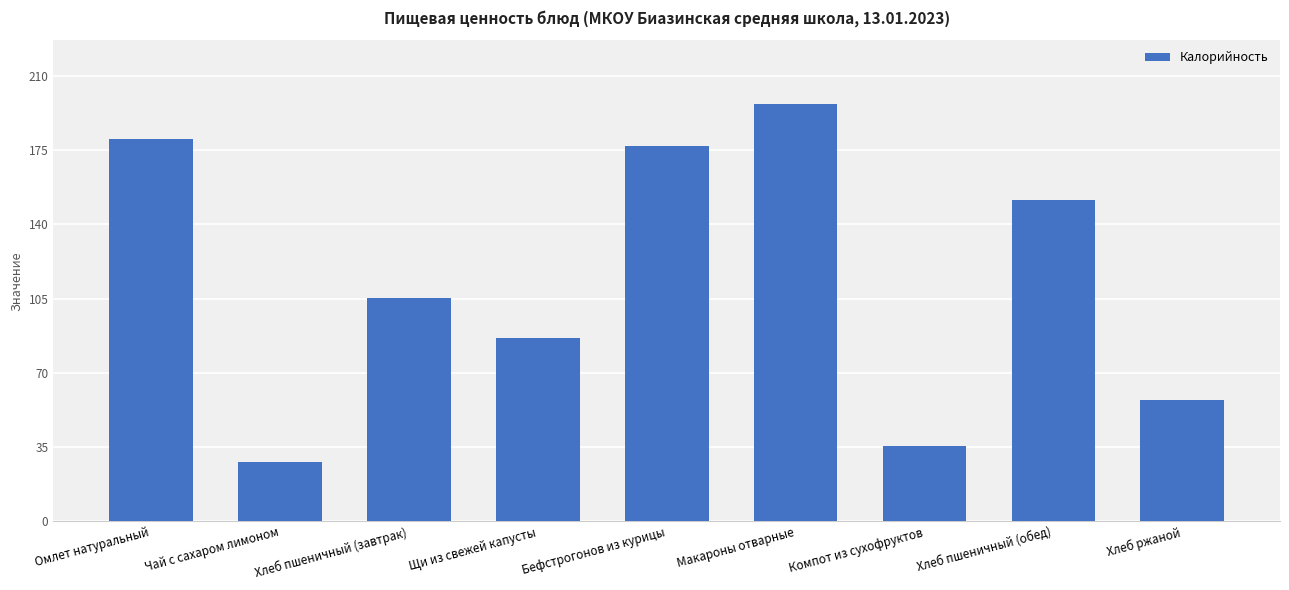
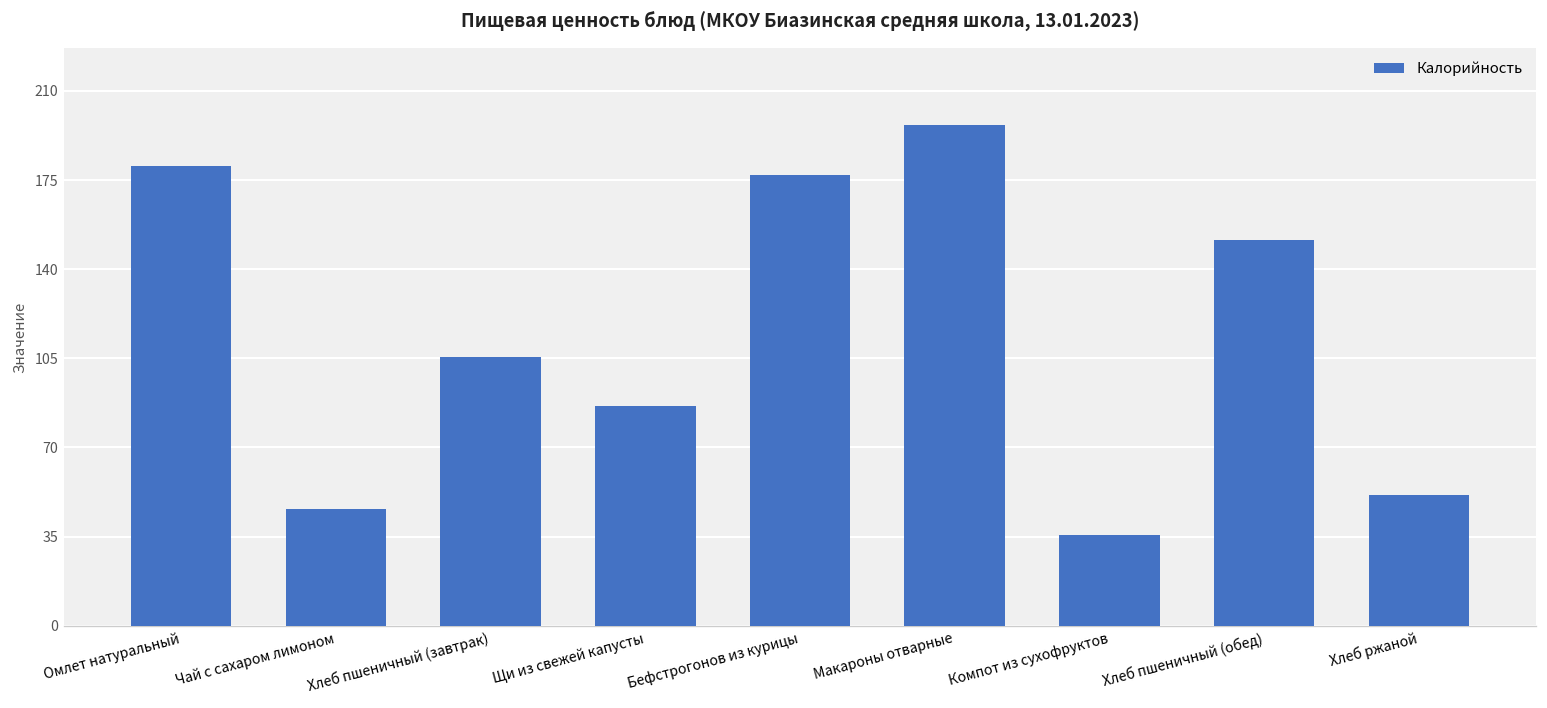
Чай с сахаром лимоном: 28 -> 46
Хлеб ржаной: 57 -> 51
